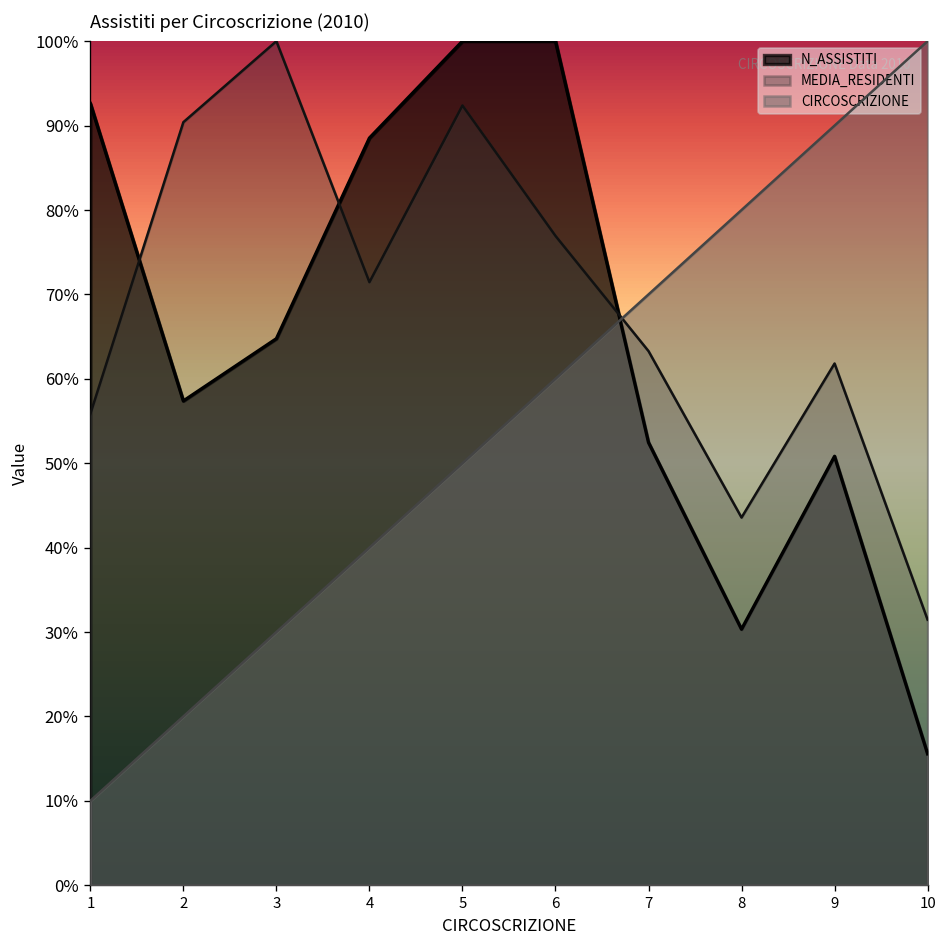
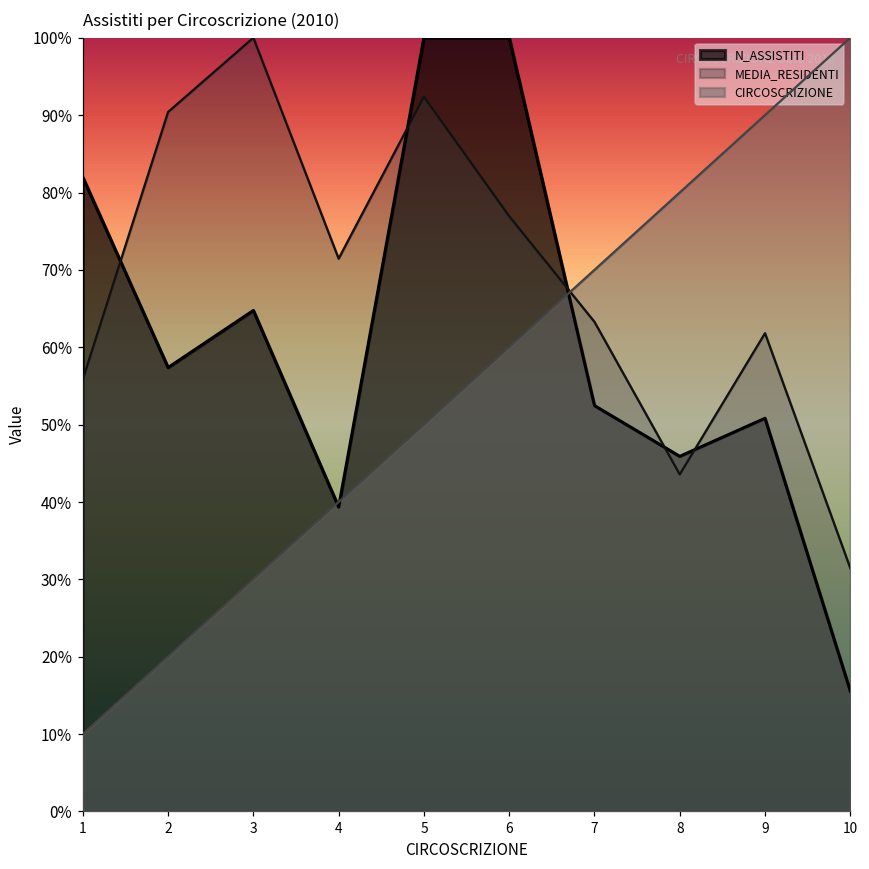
N_ASSISTITI, 1: 93% -> 82%
N_ASSISTITI, 4: 89% -> 39%
N_ASSISTITI, 8: 30% -> 46%
